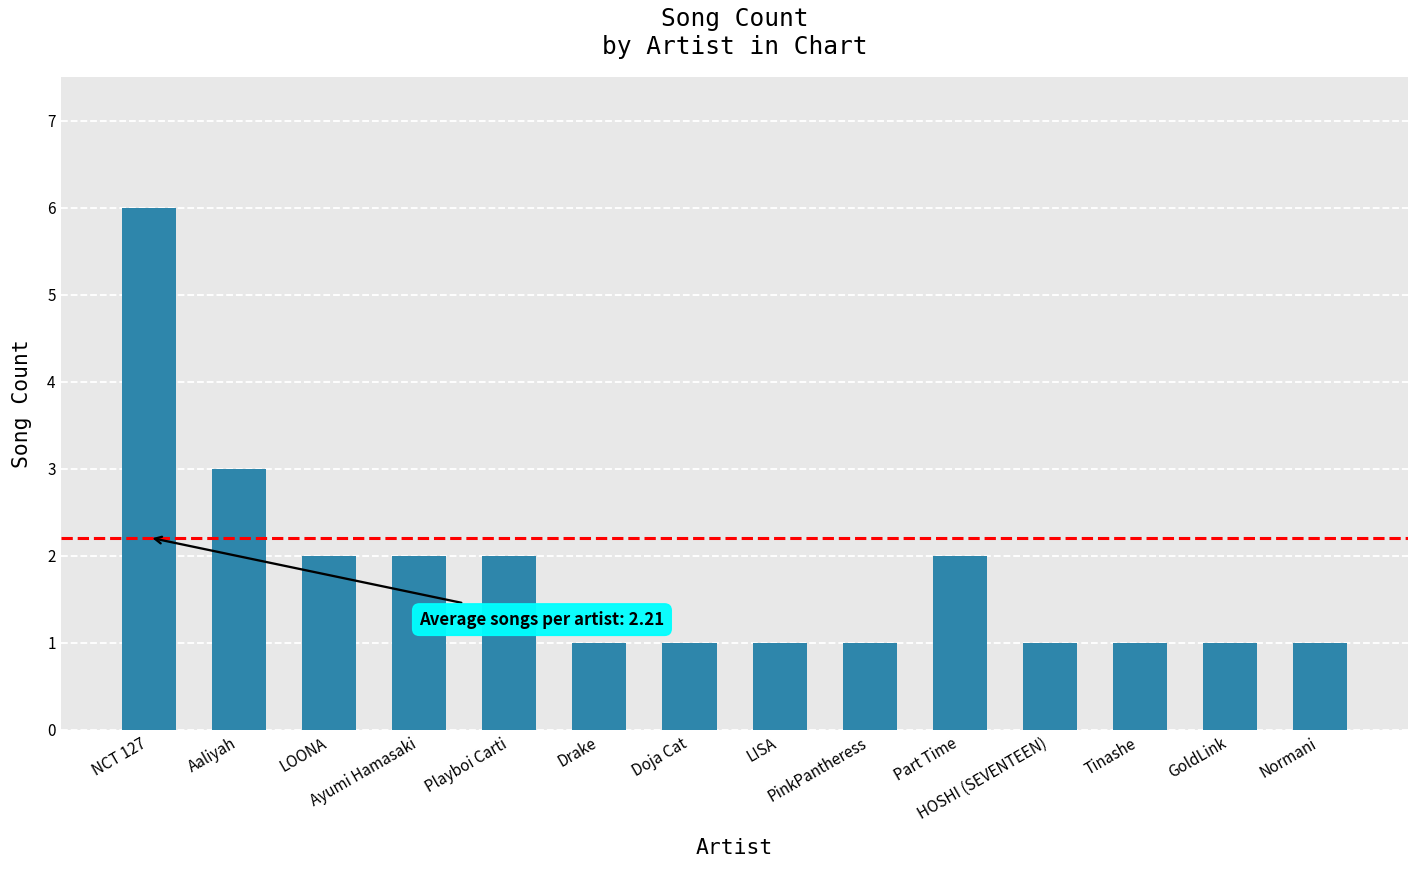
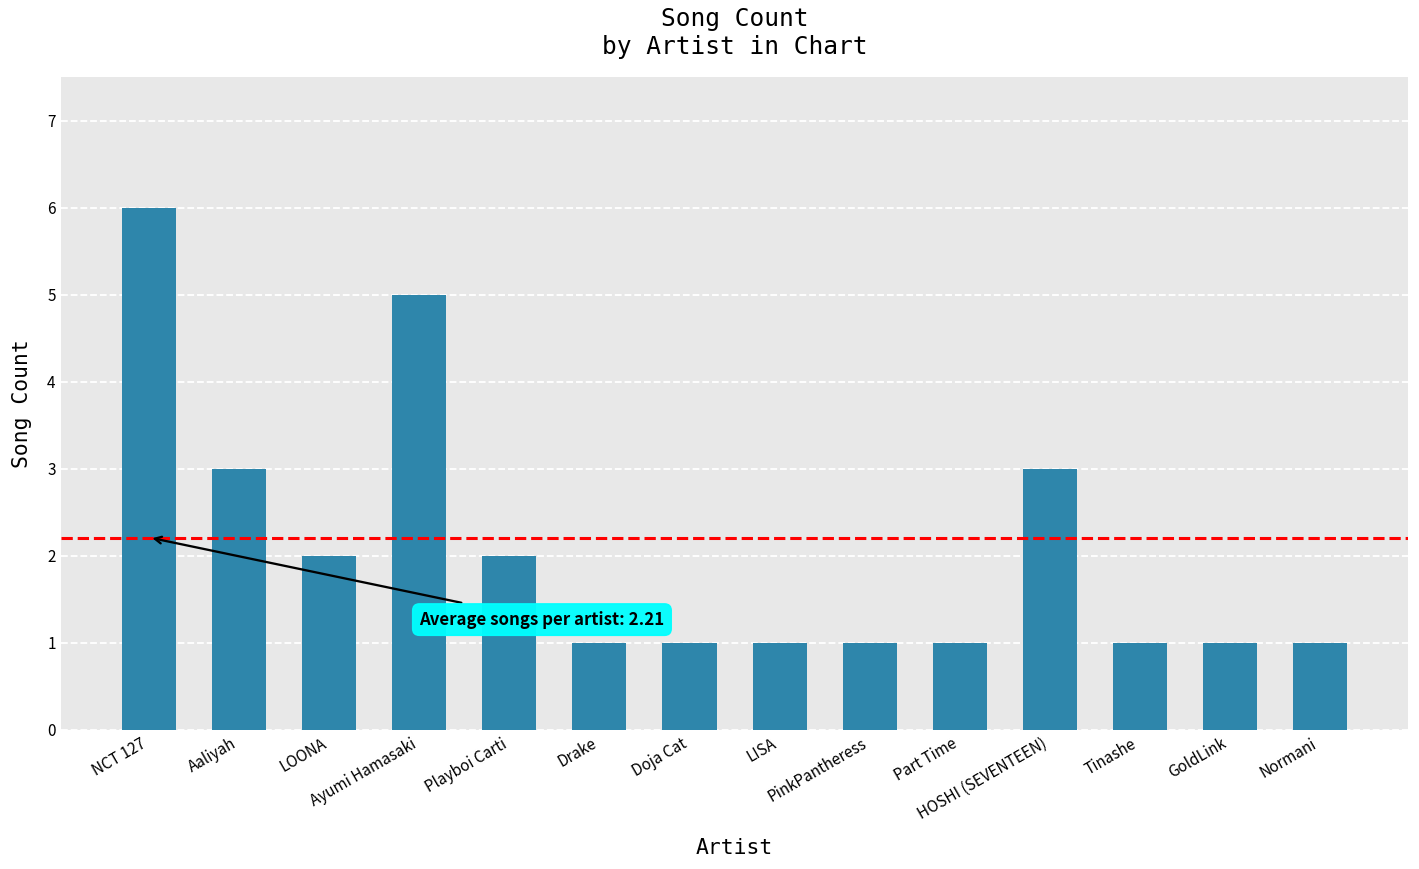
Ayumi Hamasaki: 2 -> 5
Part Time: 2 -> 1
HOSHI (SEVENTEEN): 1 -> 3
